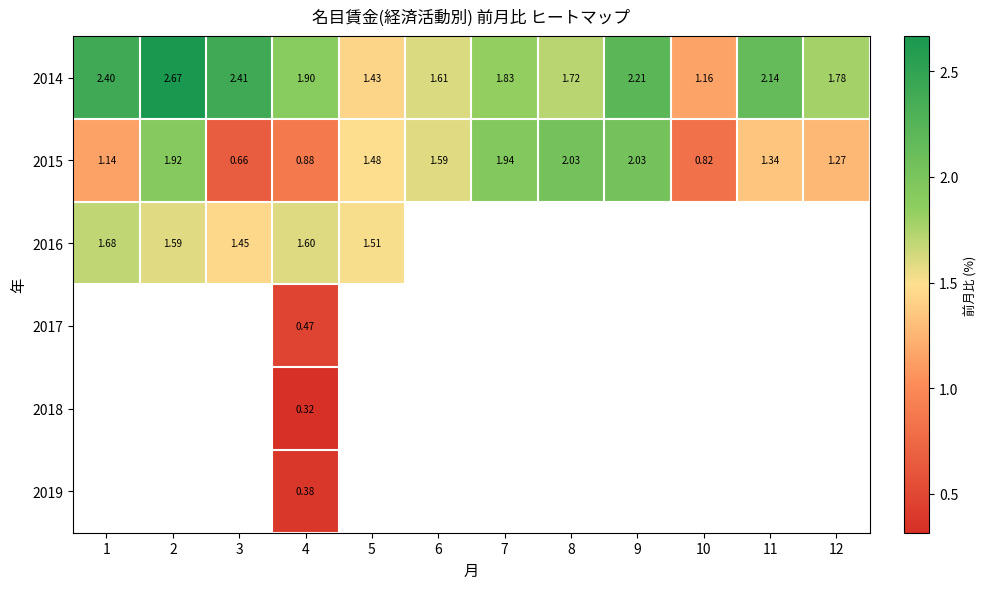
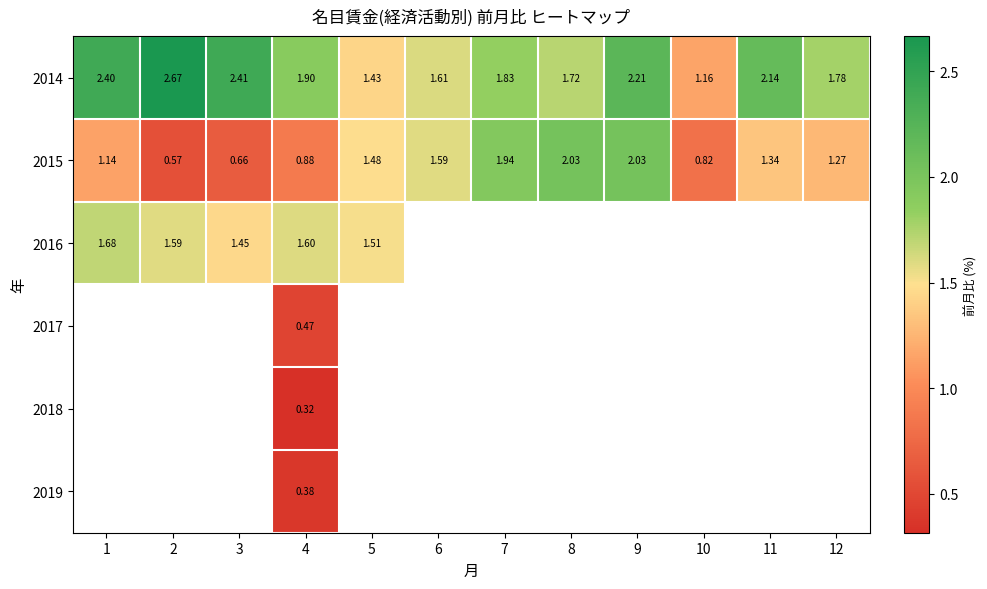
2015, 2: 1.92 -> 0.57
